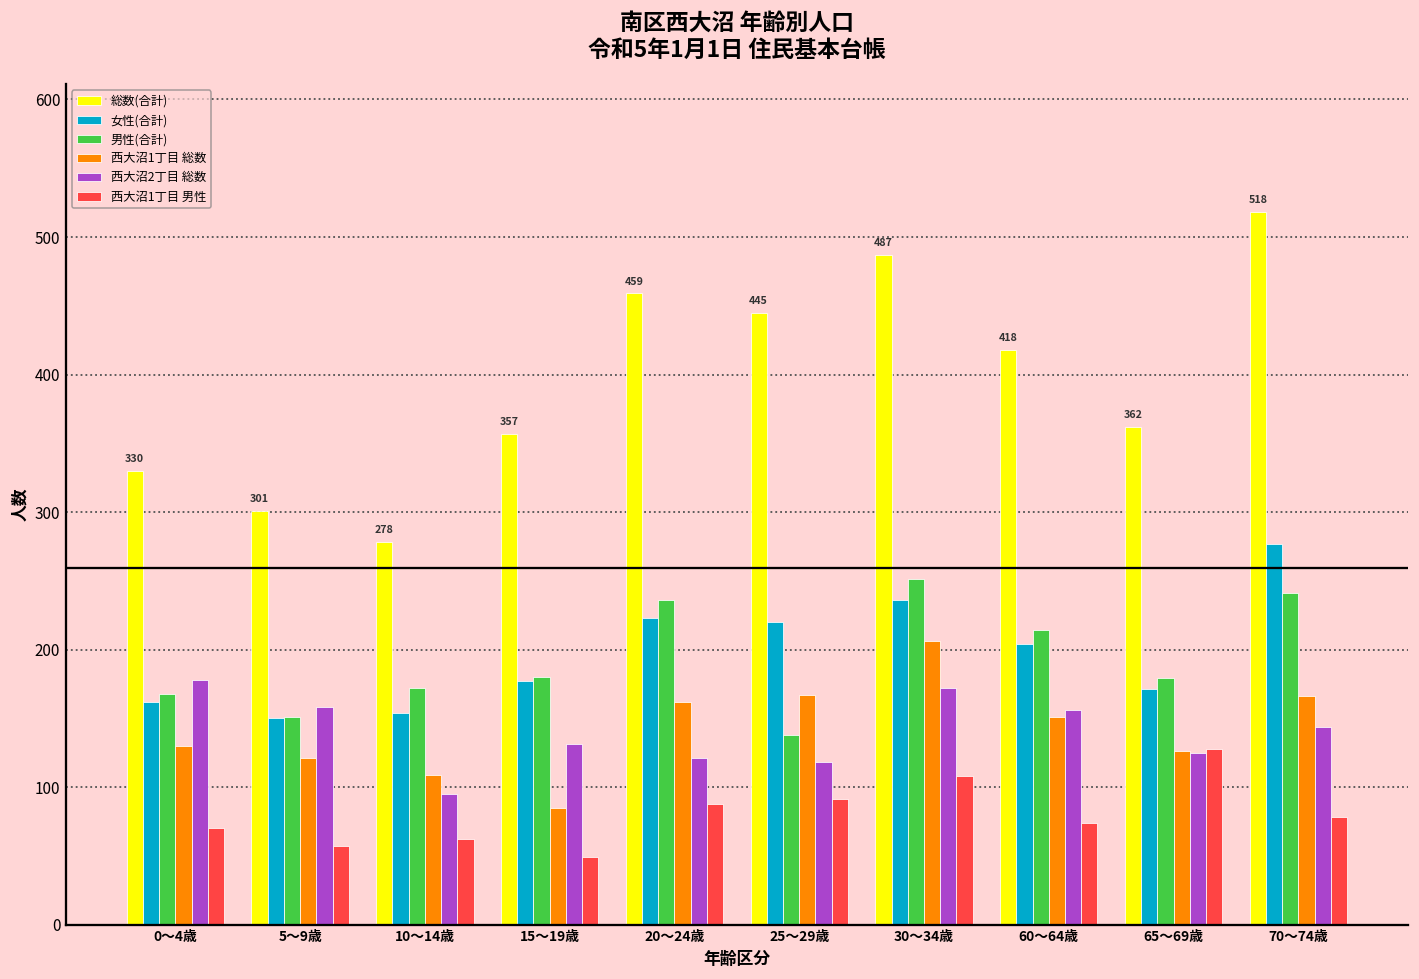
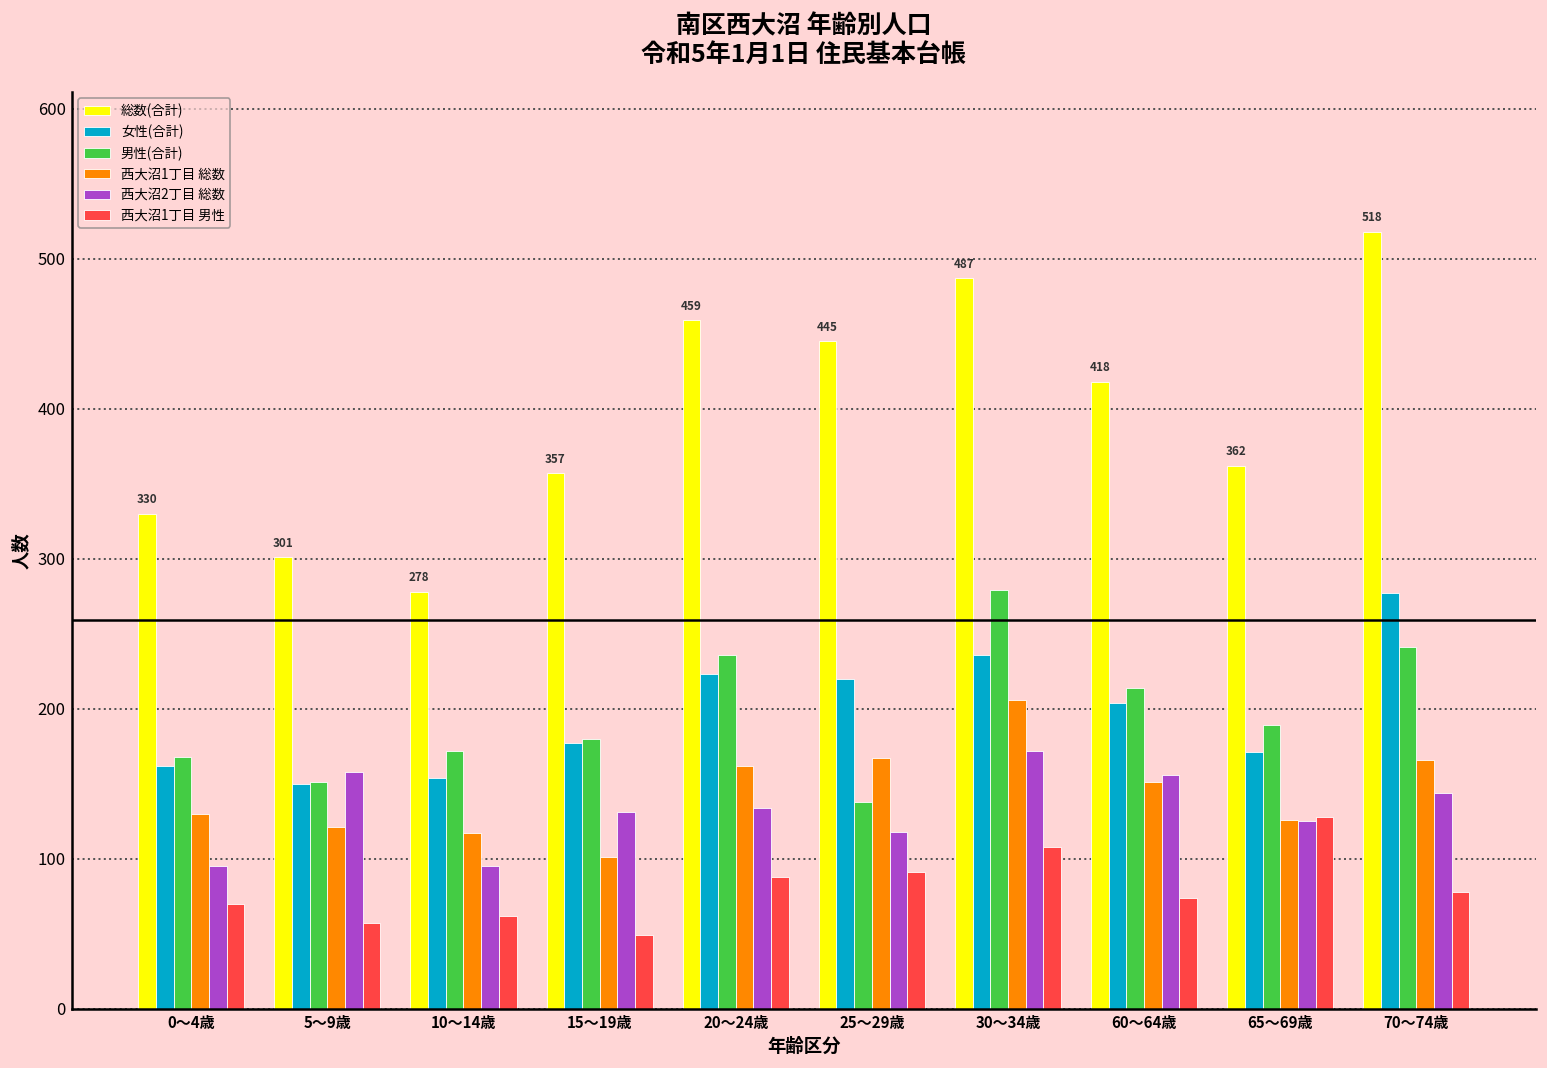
西大沼2丁目 総数, 0～4歳: 178 -> 95
西大沼1丁目 総数, 10～14歳: 109 -> 117
西大沼1丁目 総数, 15～19歳: 85 -> 101
西大沼2丁目 総数, 20～24歳: 121 -> 134
男性(合計), 30～34歳: 251 -> 279
男性(合計), 65～69歳: 179 -> 189
